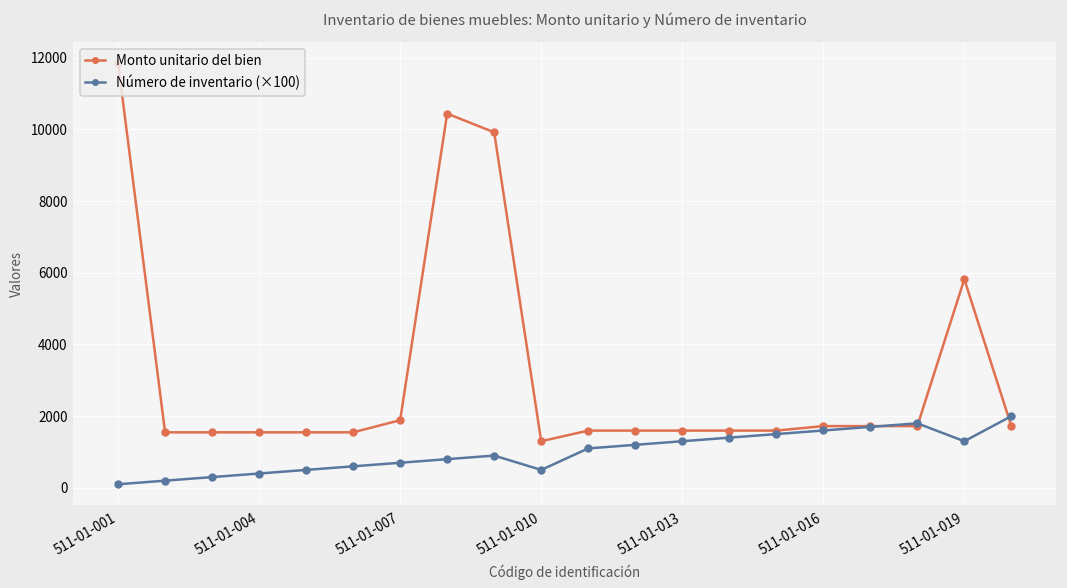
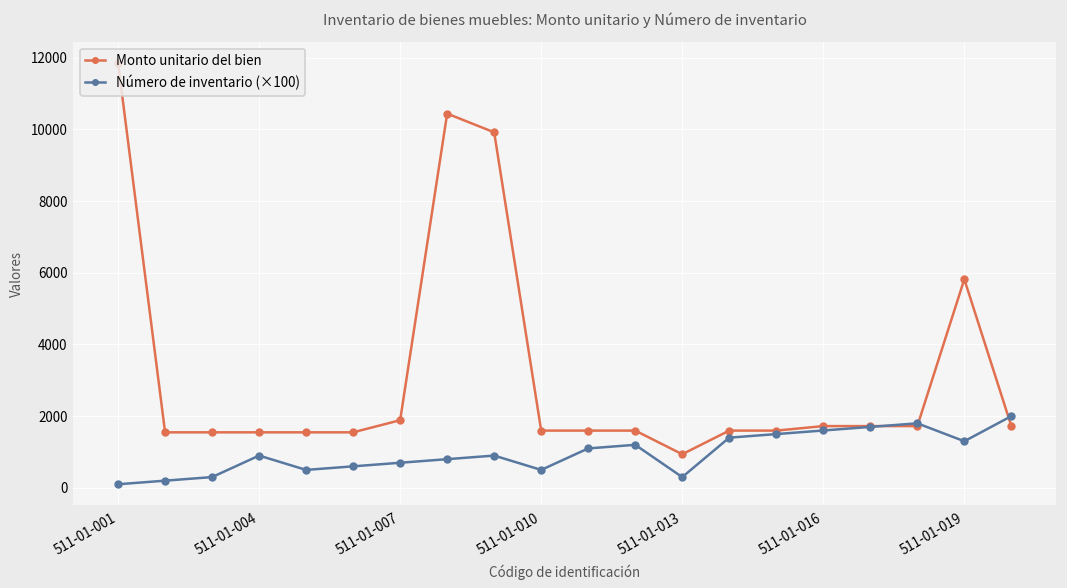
Número de inventario (×100), 511-01-004: 400 -> 900
Monto unitario del bien, 511-01-010: 1300 -> 1600
Monto unitario del bien, 511-01-013: 1600 -> 900
Número de inventario (×100), 511-01-013: 1300 -> 300
